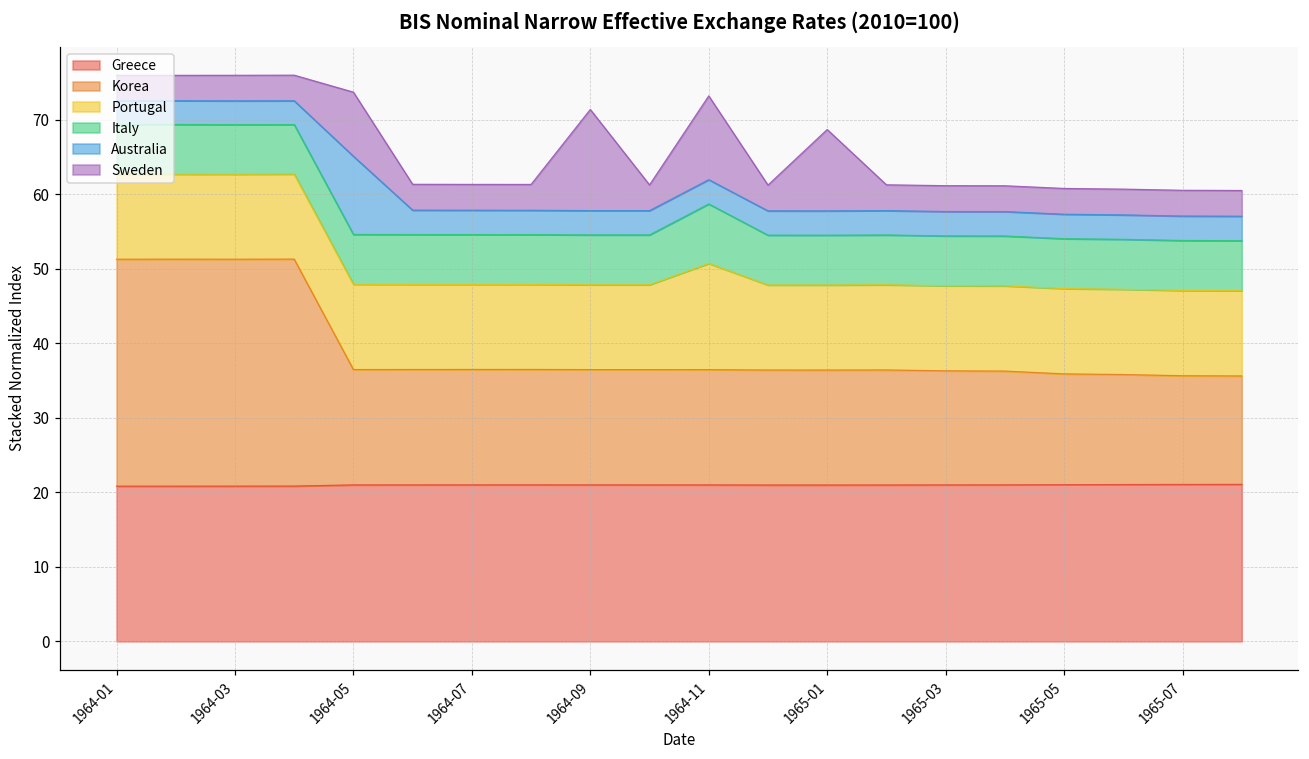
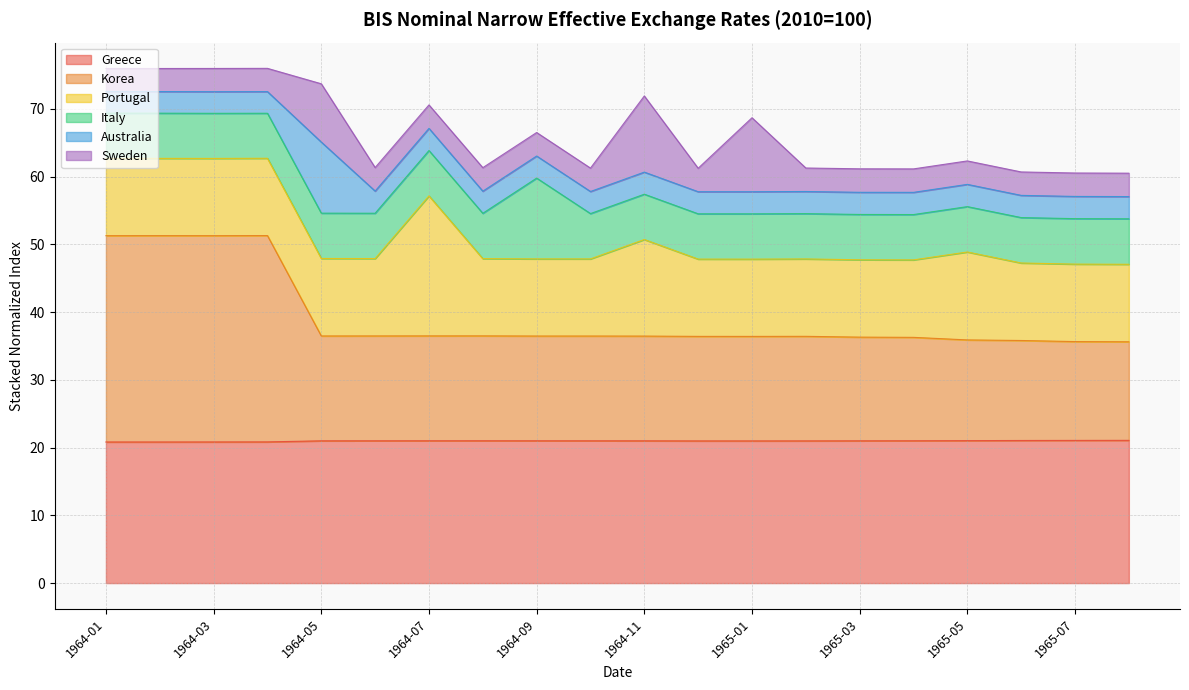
Portugal, 1964-07: 11 -> 21
Italy, 1964-09: 7 -> 12
Sweden, 1964-09: 14 -> 3
Italy, 1964-11: 8 -> 7
Portugal, 1965-05: 11 -> 13
